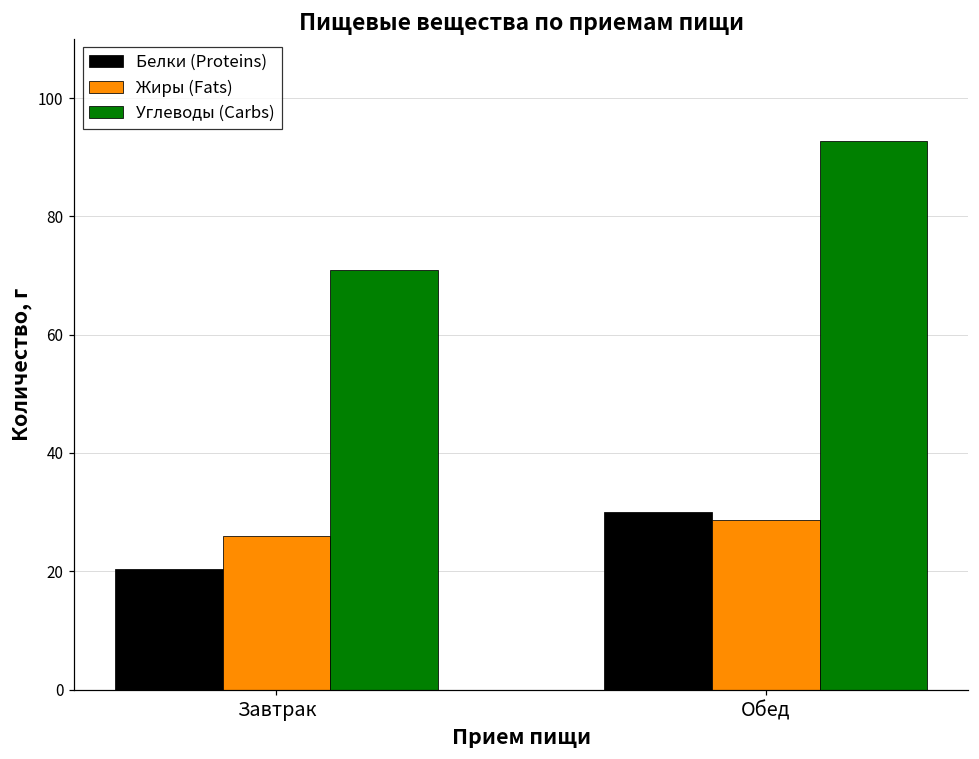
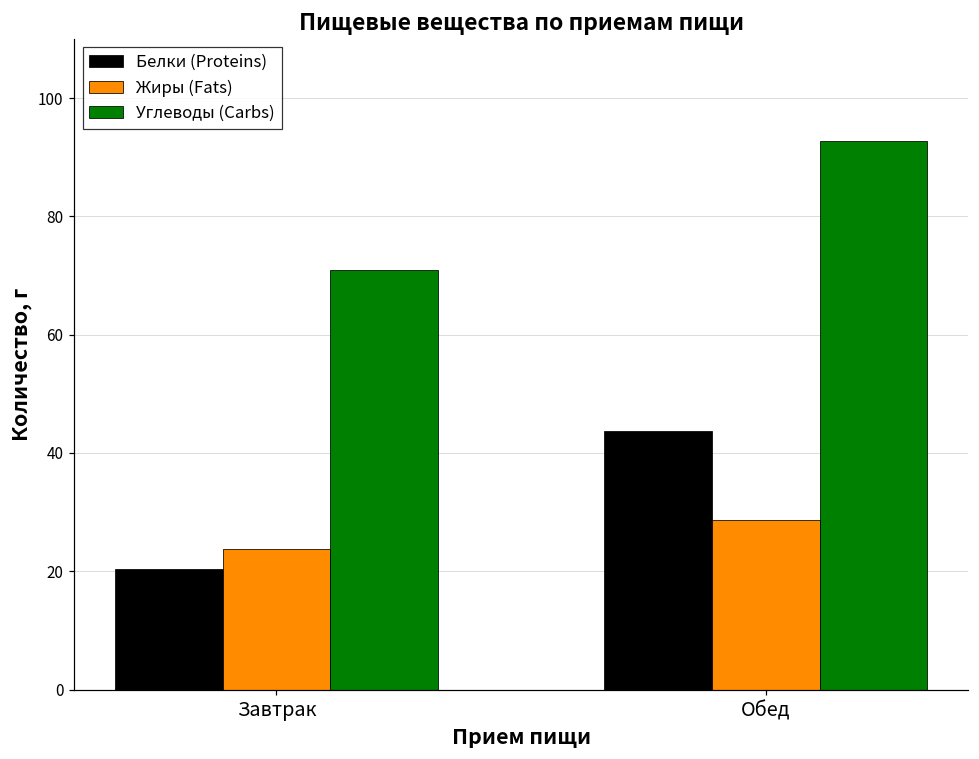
Жиры (Fats), Завтрак: 26 -> 24
Белки (Proteins), Обед: 30 -> 44
